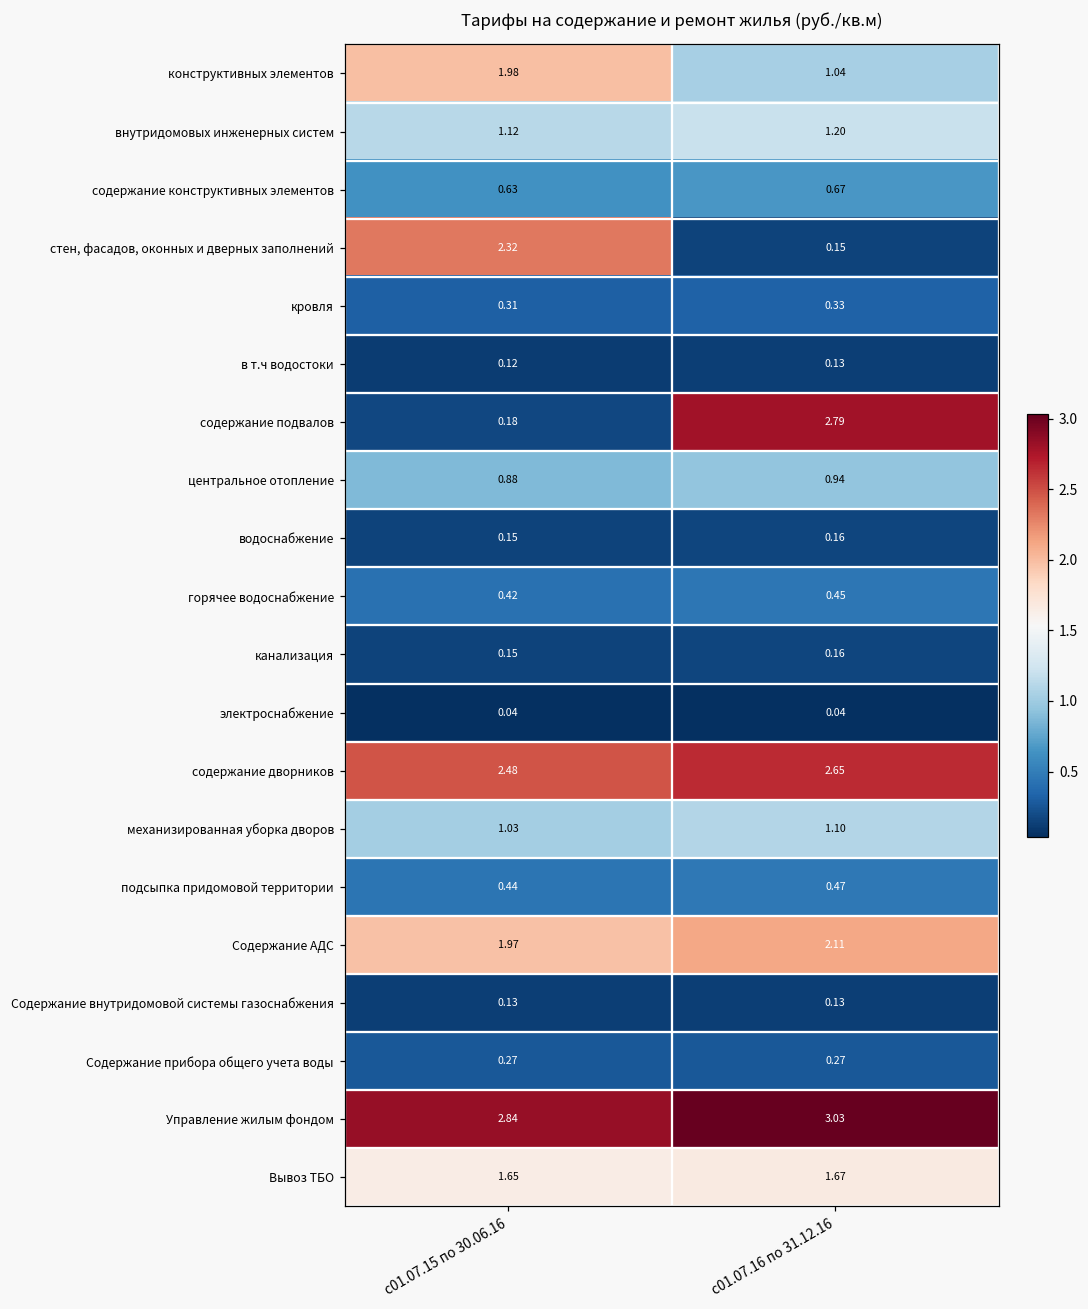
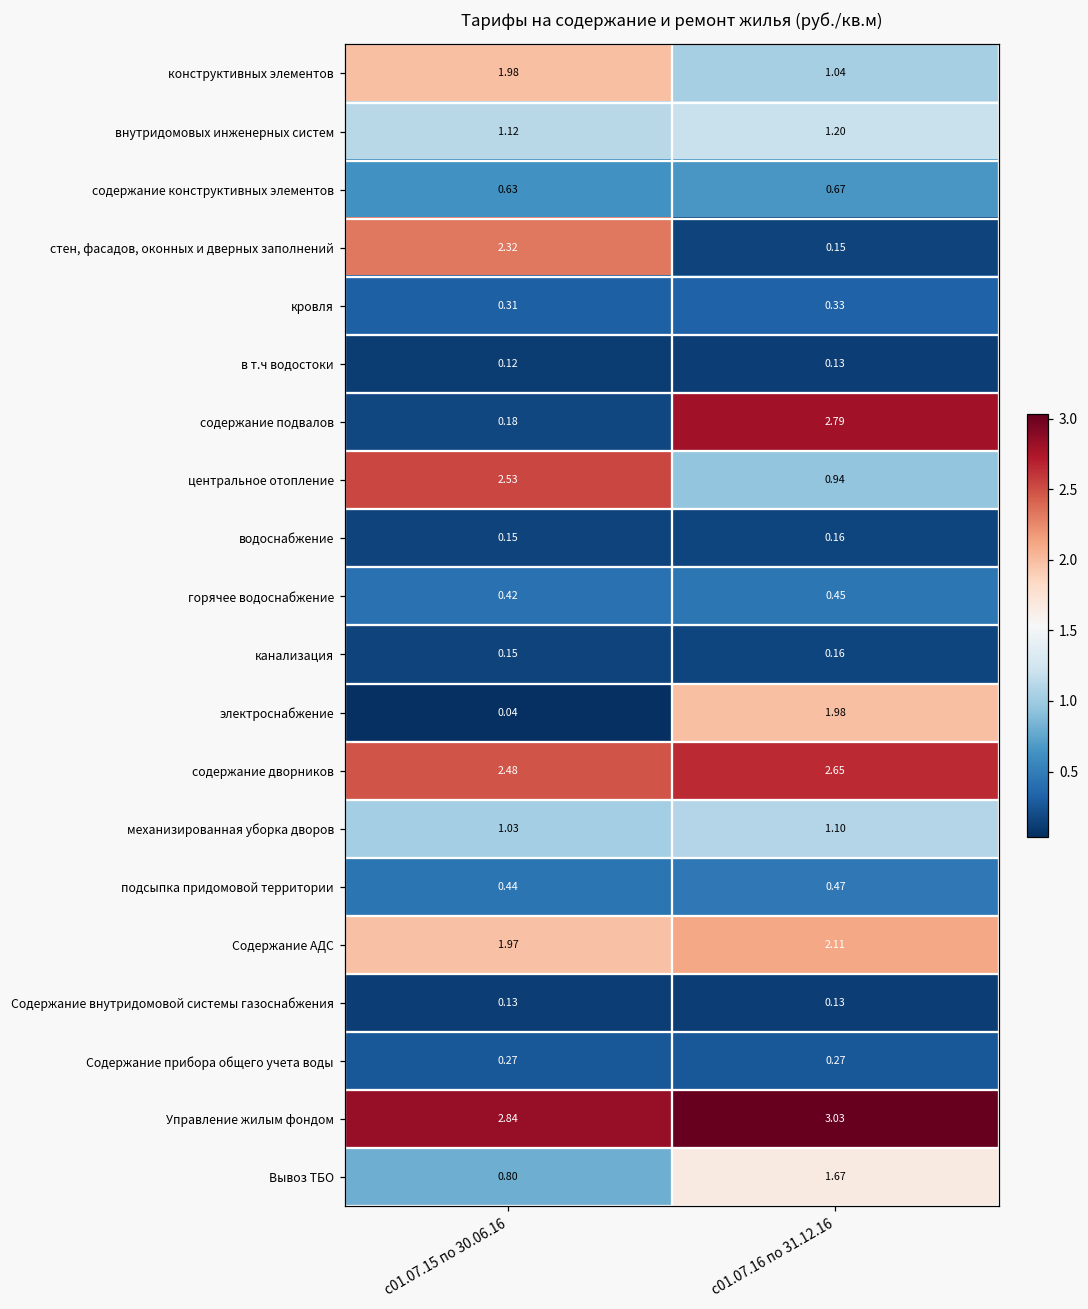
центральное отопление, с01.07.15 по 30.06.16: 0.88 -> 2.53
электроснабжение, с01.07.16 по 31.12.16: 0.04 -> 1.98
Вывоз ТБО, с01.07.15 по 30.06.16: 1.65 -> 0.80
